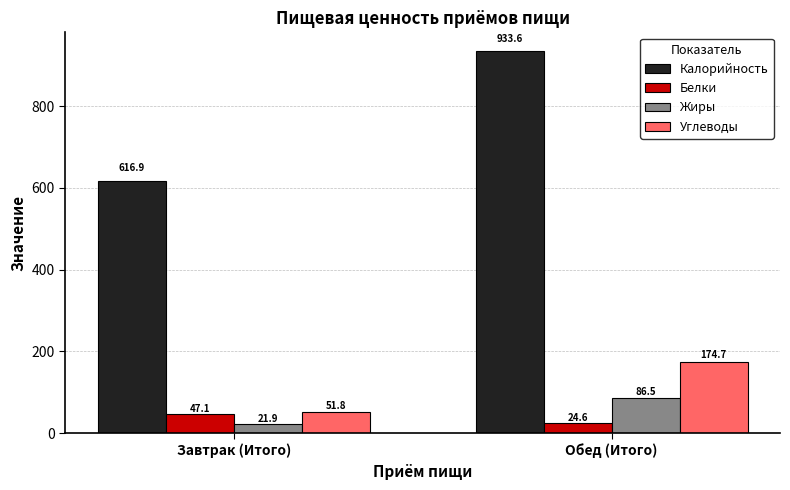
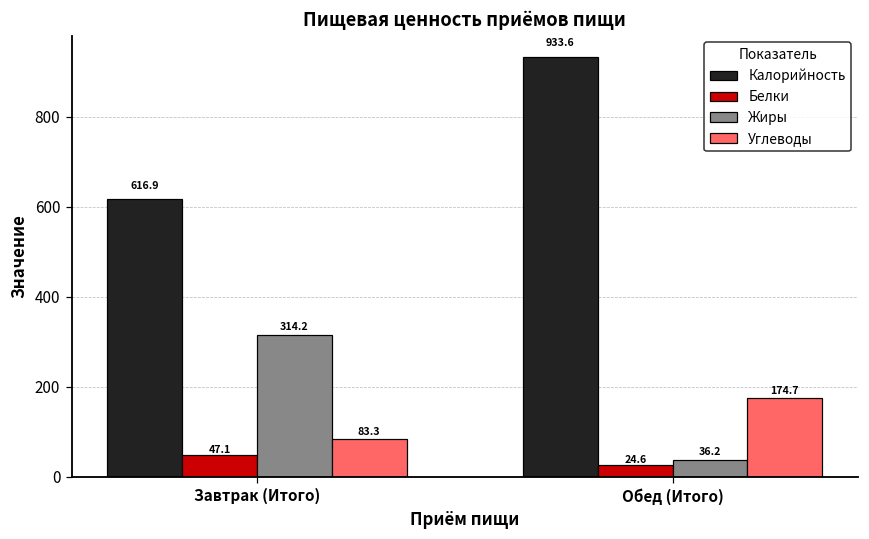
Жиры, Завтрак (Итого): 21.9 -> 314.2
Углеводы, Завтрак (Итого): 51.8 -> 83.3
Жиры, Обед (Итого): 86.5 -> 36.2
